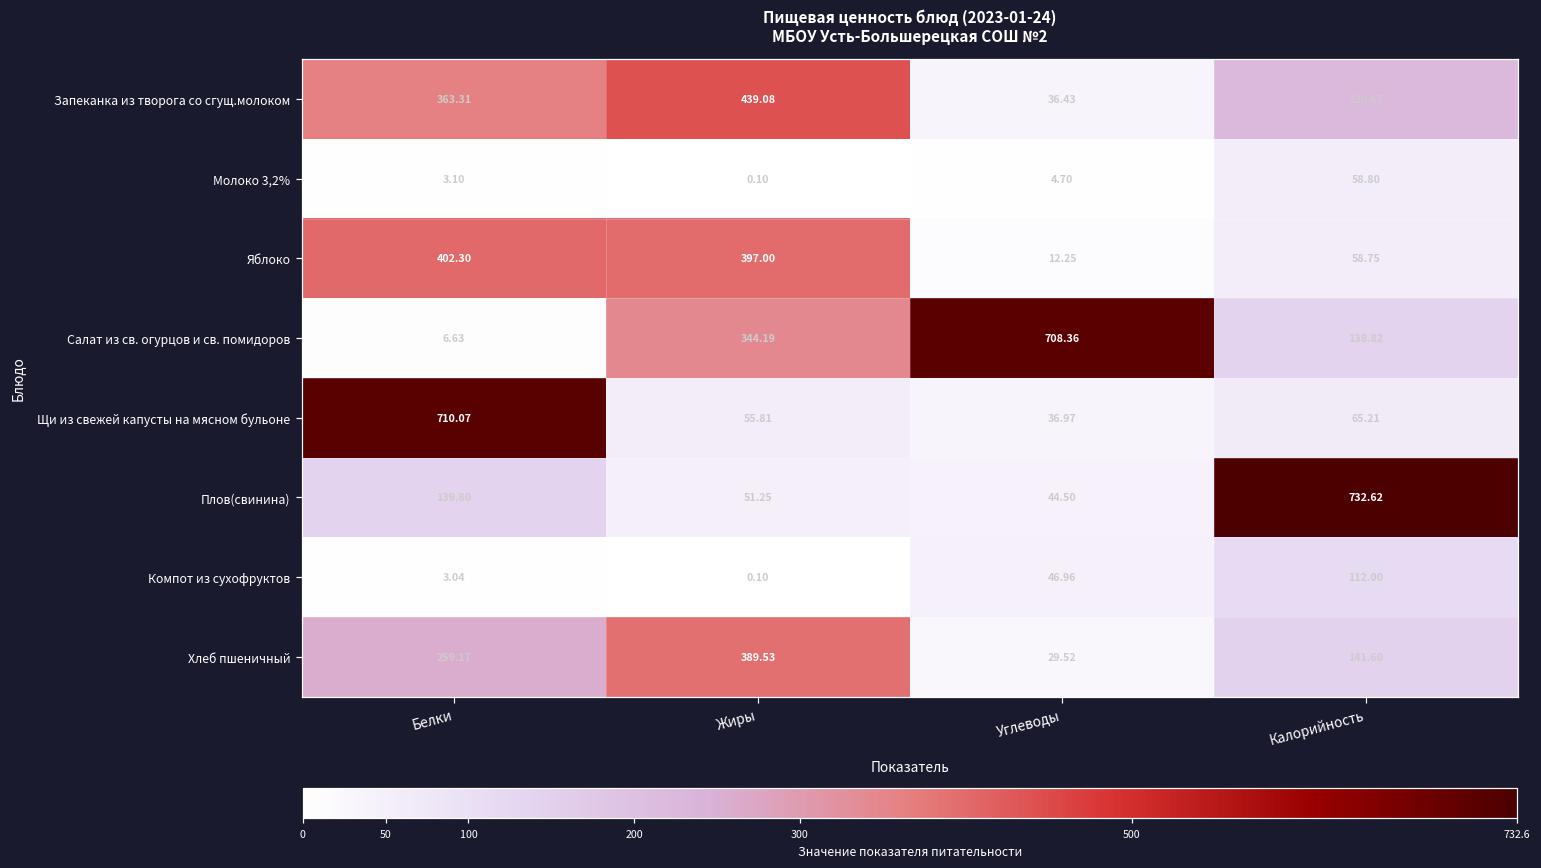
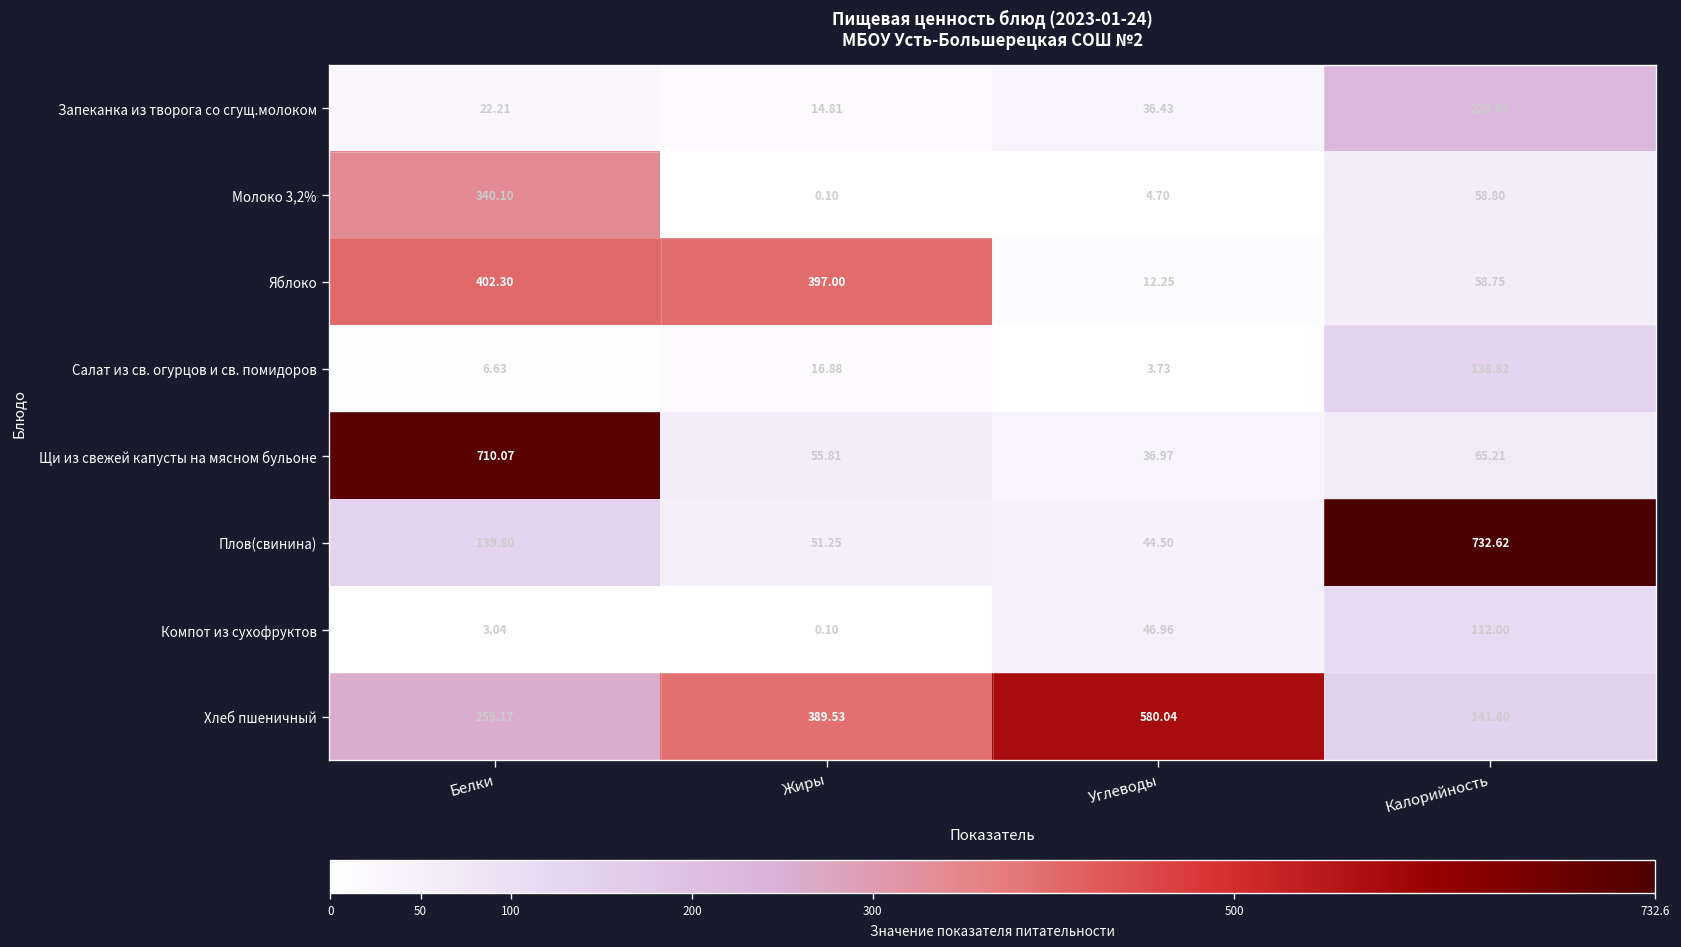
Запеканка из творога со сгущ.молоком, Белки: 363.31 -> 22.21
Запеканка из творога со сгущ.молоком, Жиры: 439.08 -> 14.81
Молоко 3,2%, Белки: 3.10 -> 340.10
Салат из св. огурцов и св. помидоров, Жиры: 344.19 -> 16.88
Салат из св. огурцов и св. помидоров, Углеводы: 708.36 -> 3.73
Хлеб пшеничный, Углеводы: 29.52 -> 580.04
